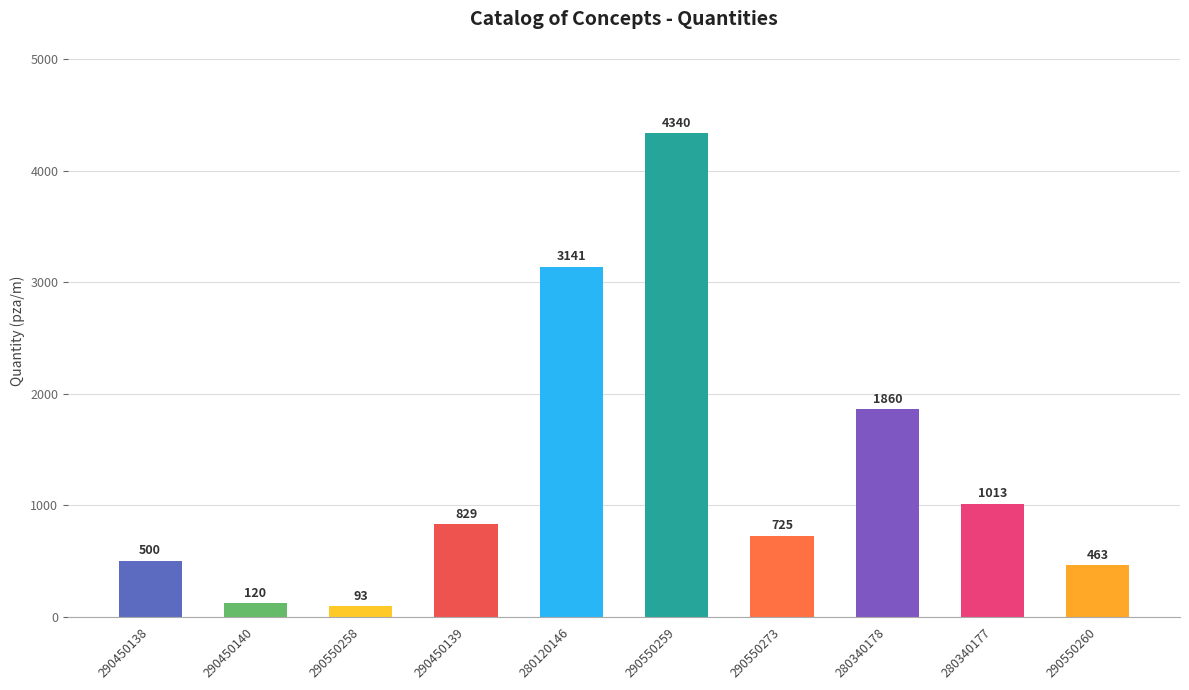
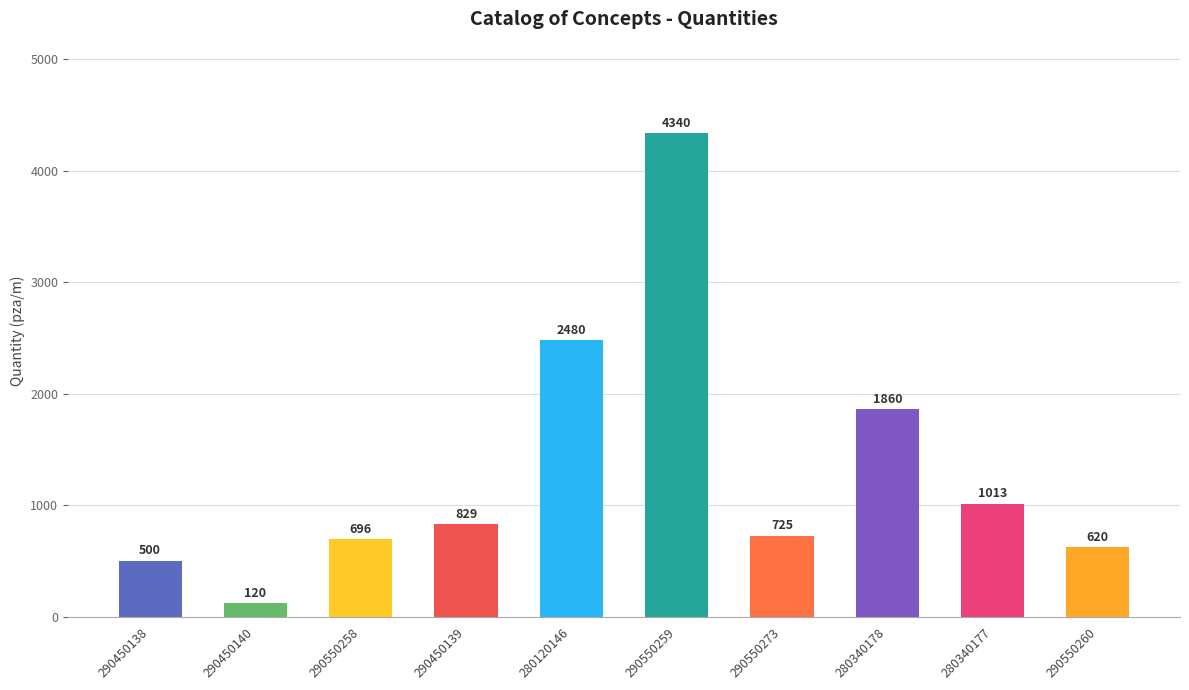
290550258: 93 -> 696
280120146: 3141 -> 2480
290550260: 463 -> 620
